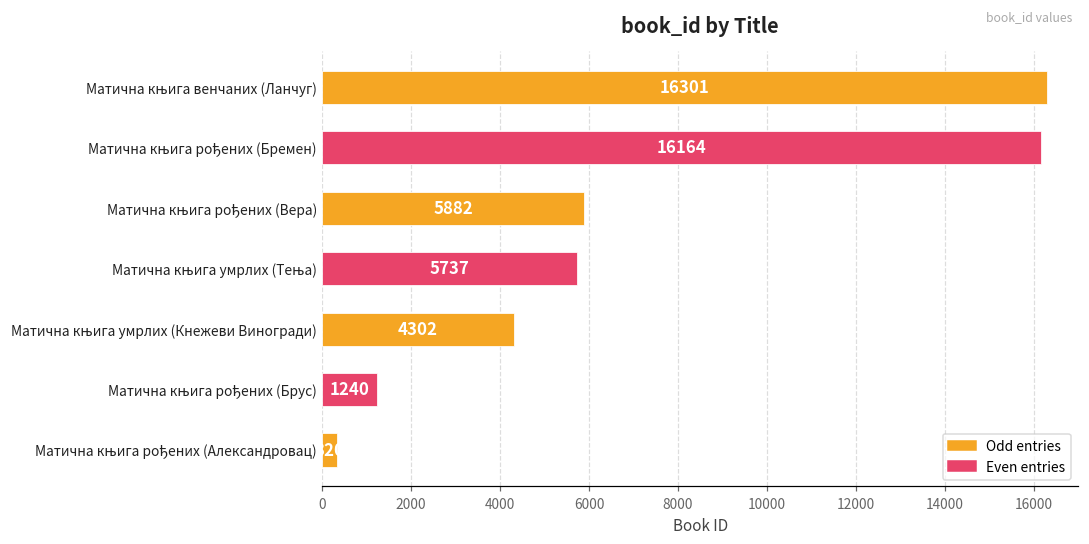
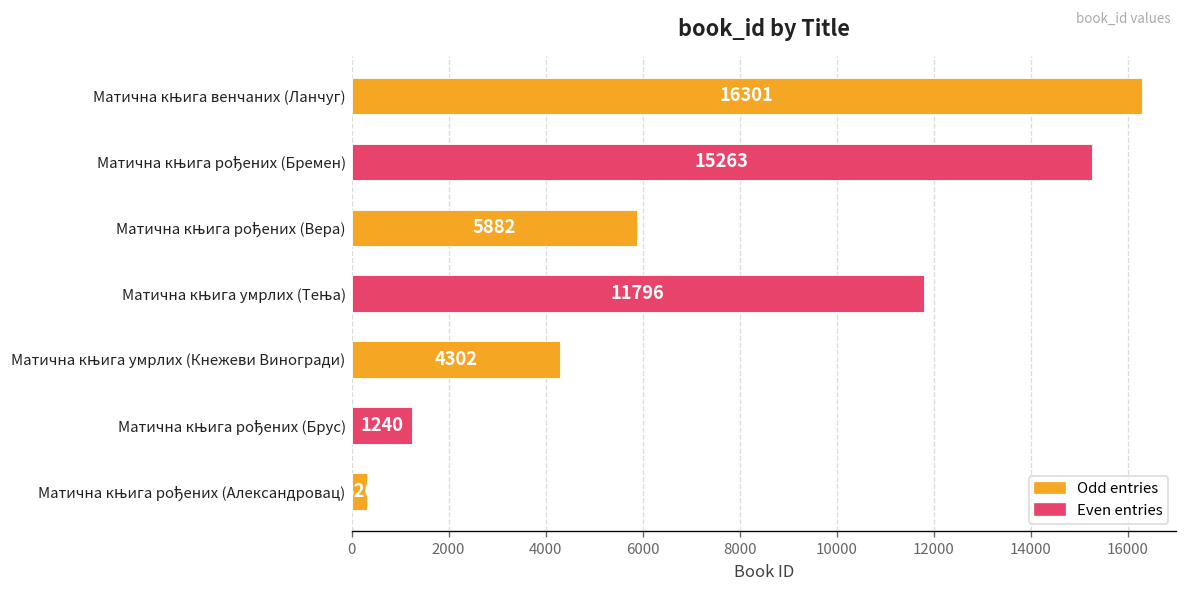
Матична књига рођених (Бремен): 16164 -> 15263
Матична књига умрлих (Тења): 5737 -> 11796
